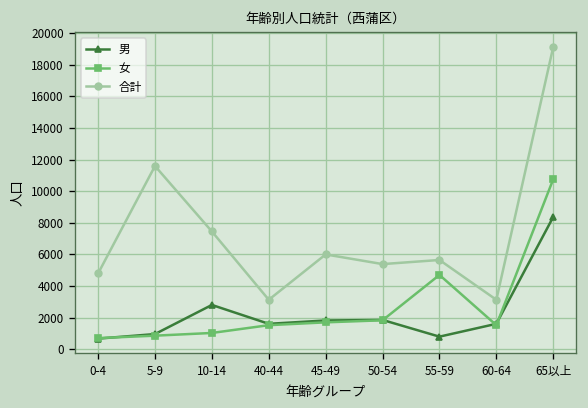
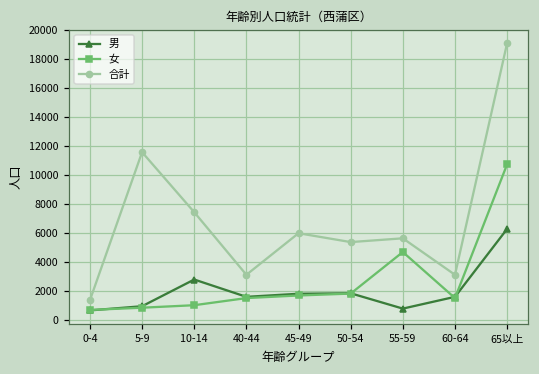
合計, 0-4: 4800 -> 1400
男, 65以上: 8400 -> 6300
